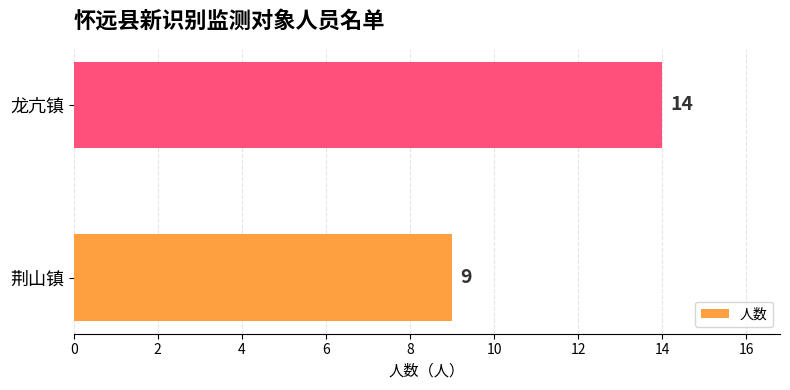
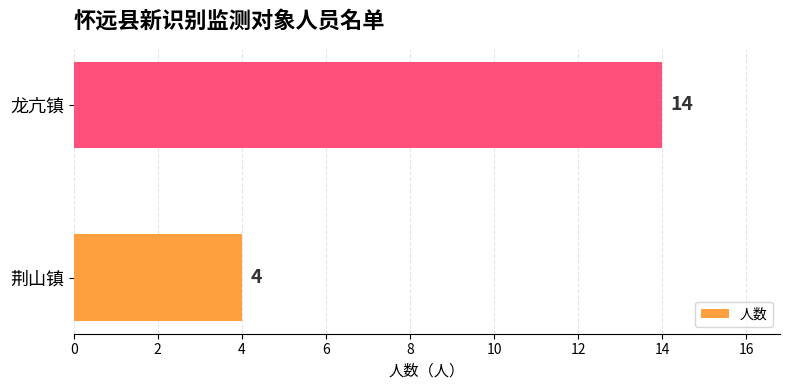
荆山镇: 9 -> 4
